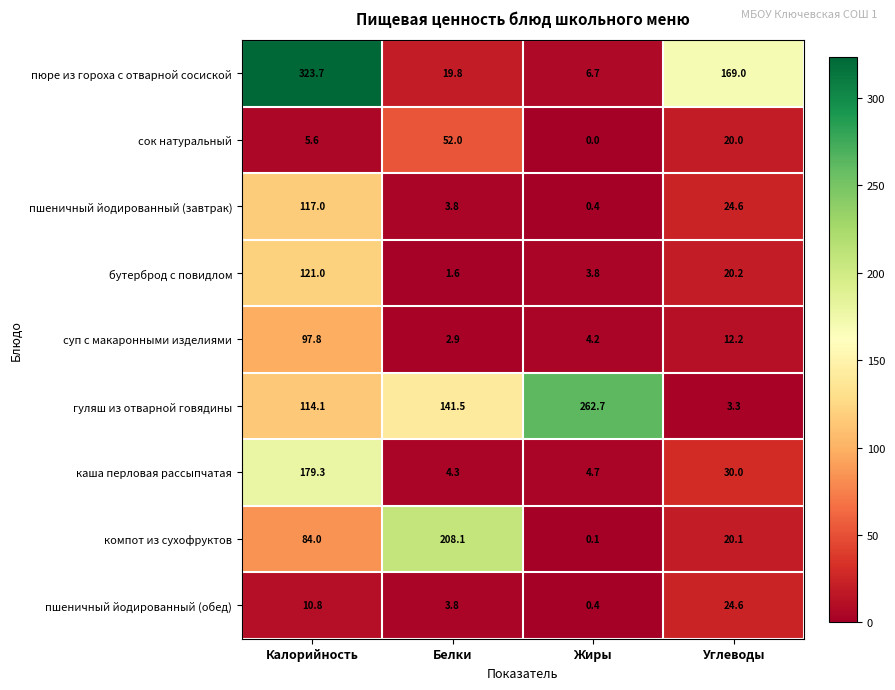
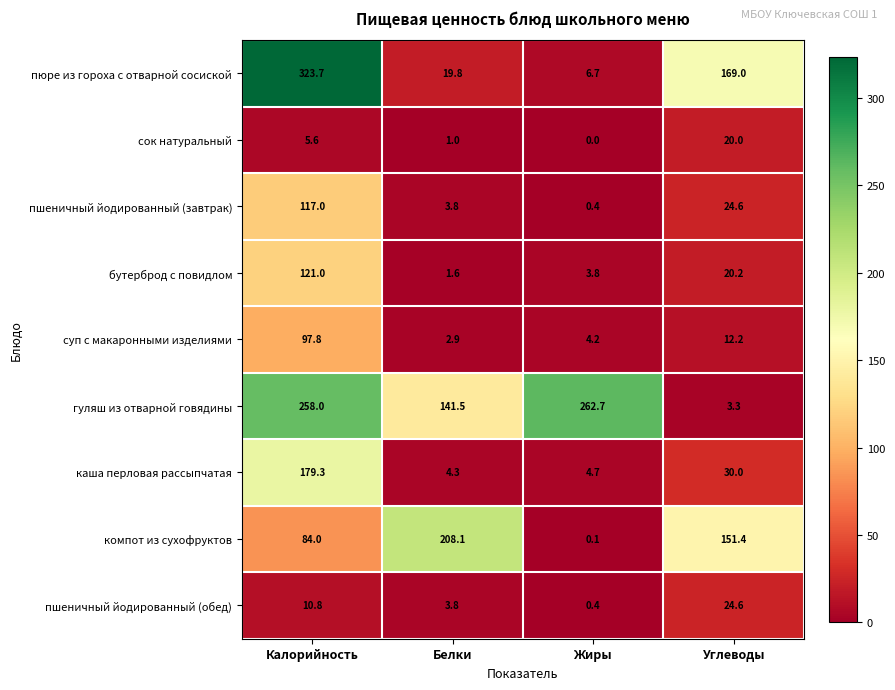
сок натуральный, Белки: 52.0 -> 1.0
гуляш из отварной говядины, Калорийность: 114.1 -> 258.0
компот из сухофруктов, Углеводы: 20.1 -> 151.4
